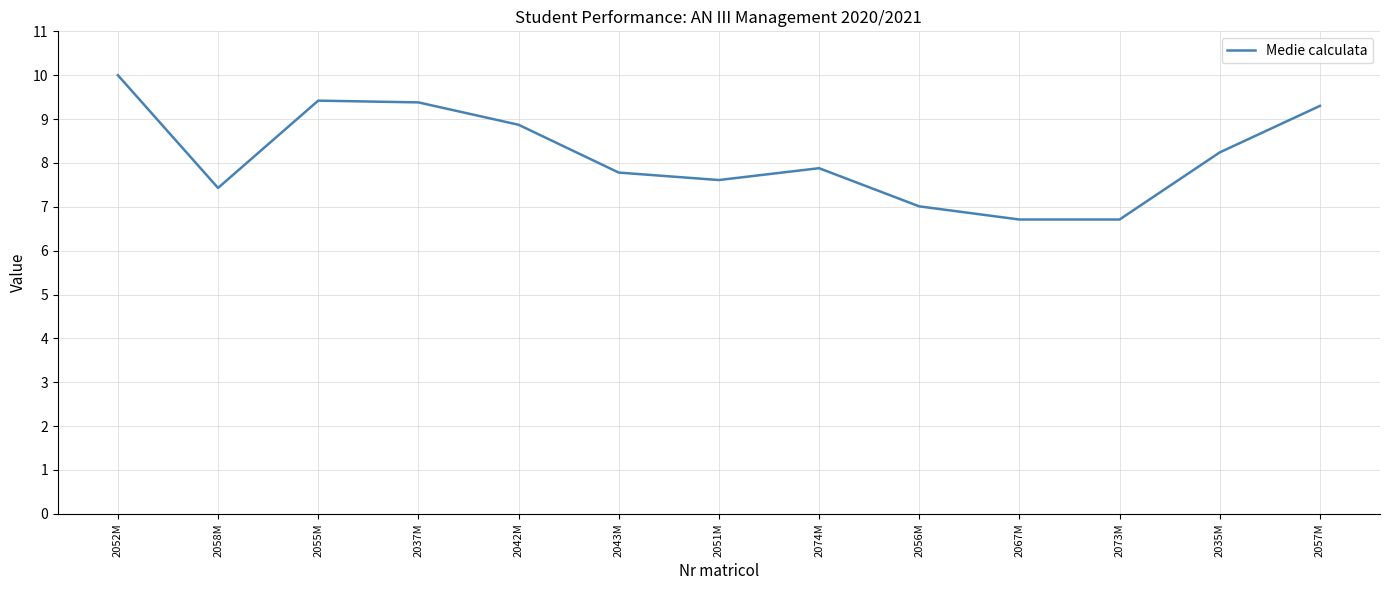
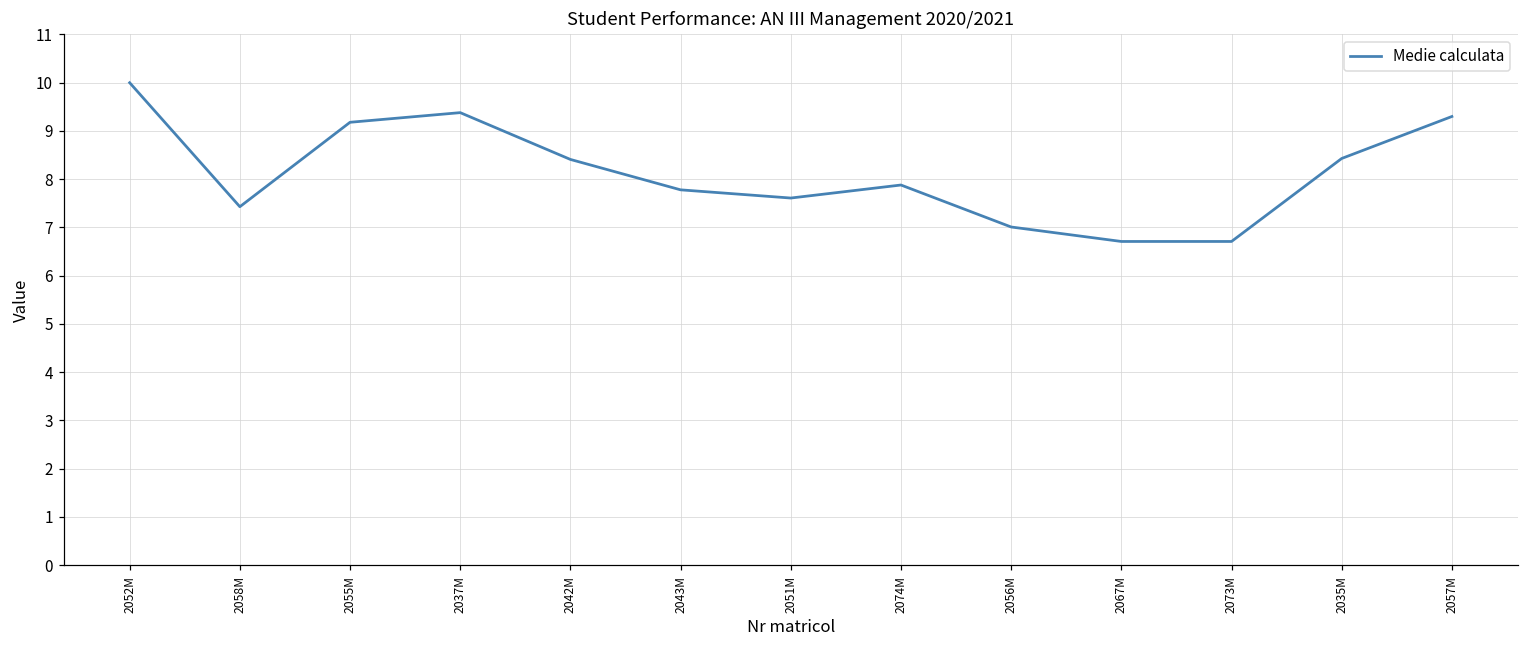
2055M: 9.4 -> 9.2
2042M: 8.9 -> 8.4
2035M: 8.2 -> 8.4
